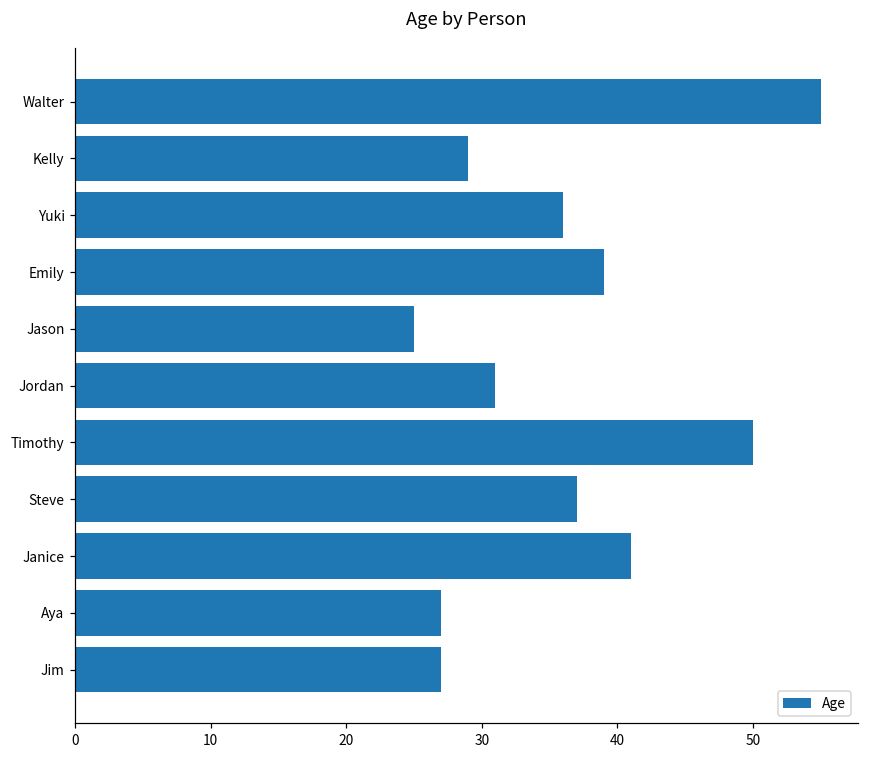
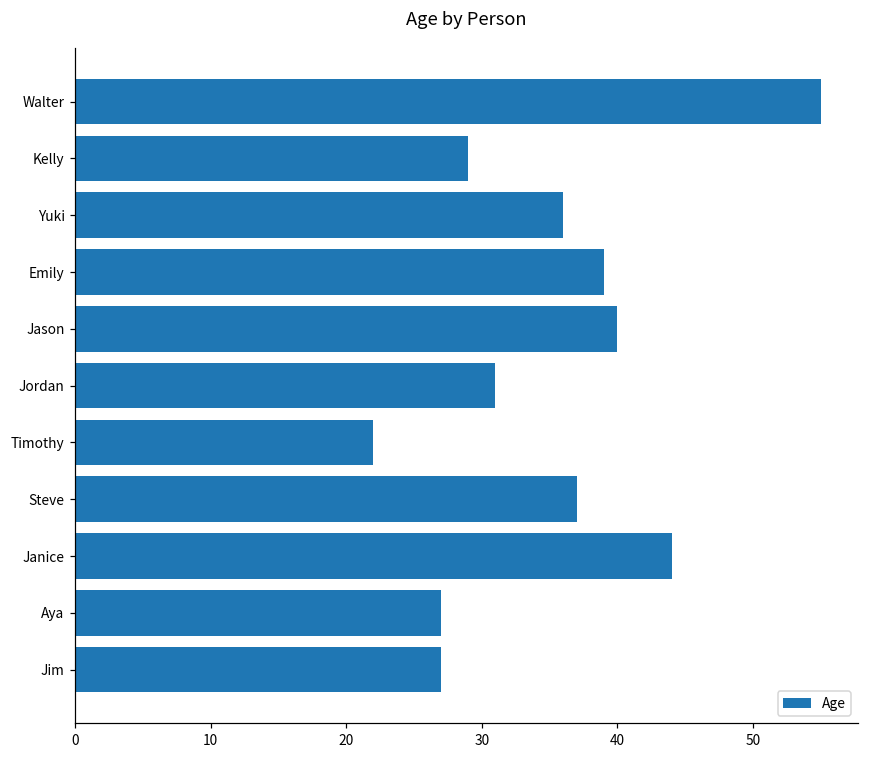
Jason: 25 -> 40
Timothy: 50 -> 22
Janice: 41 -> 44
